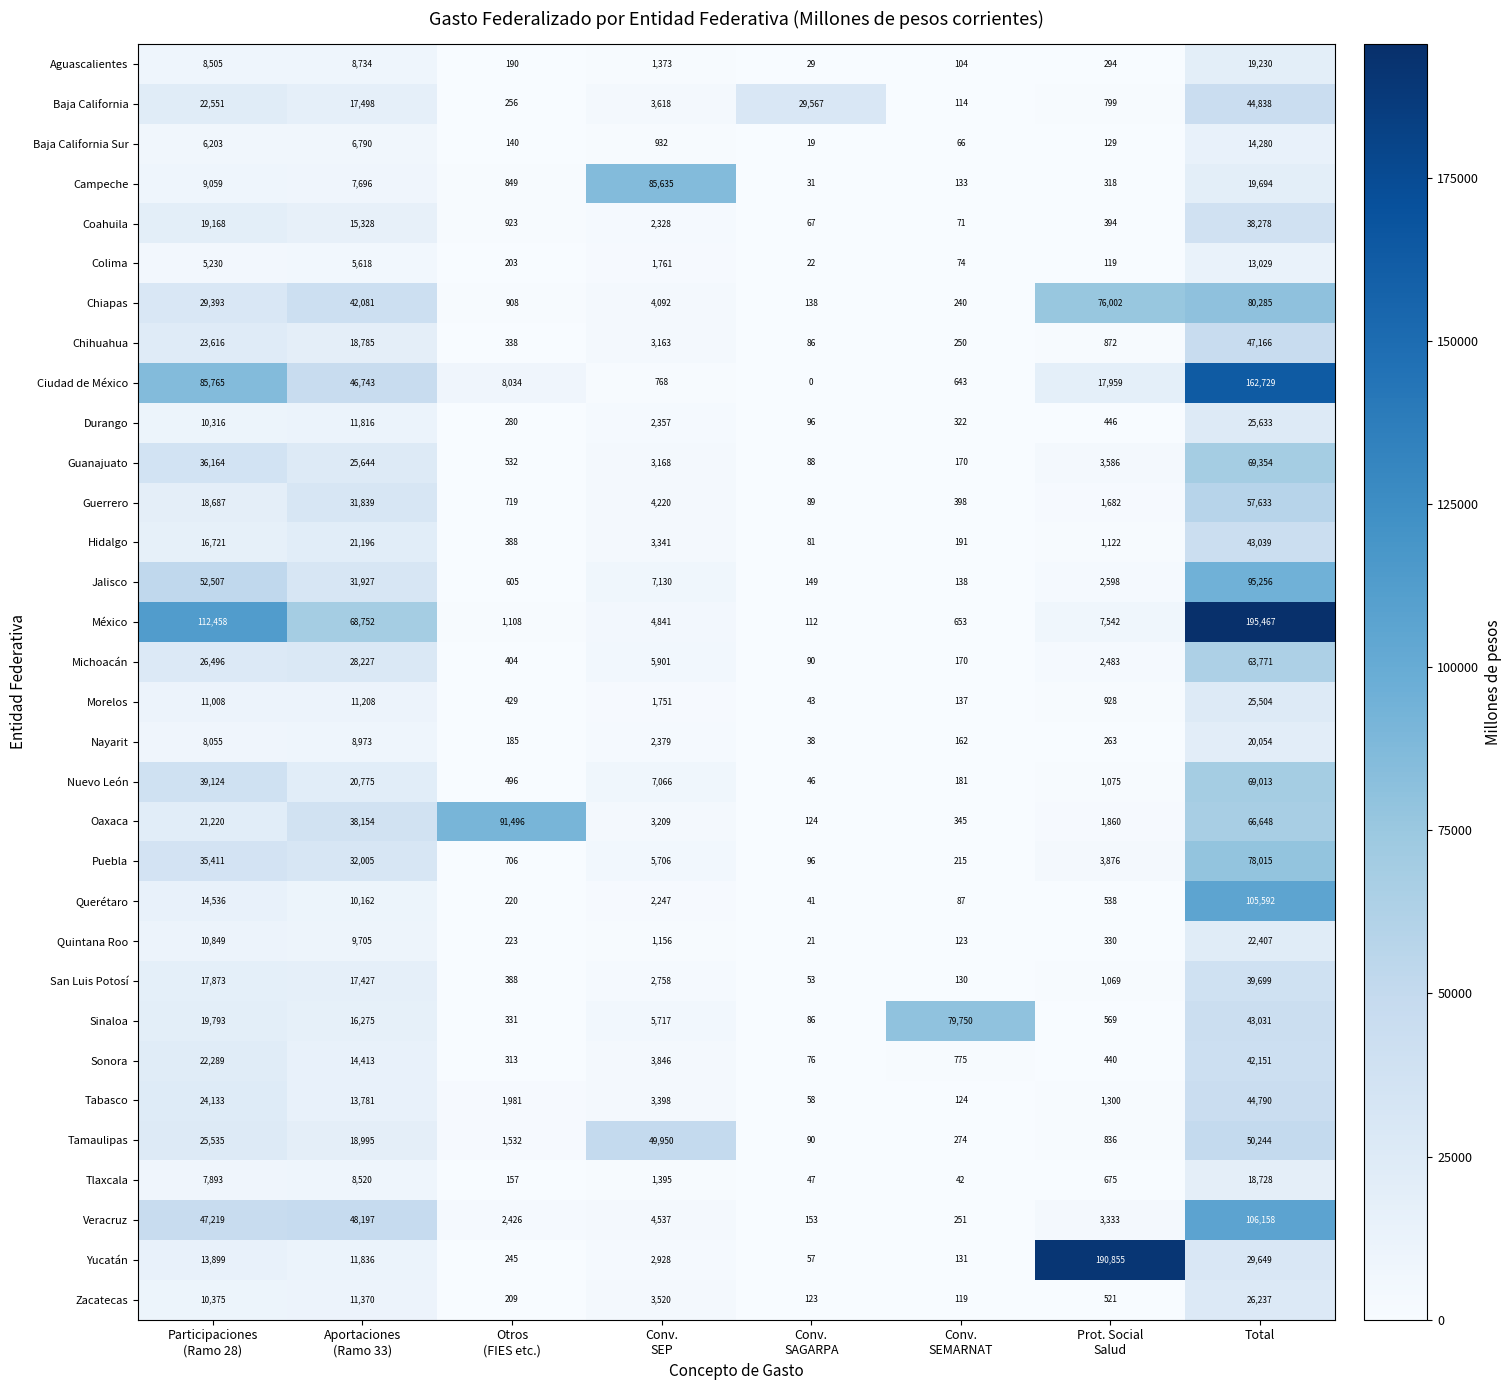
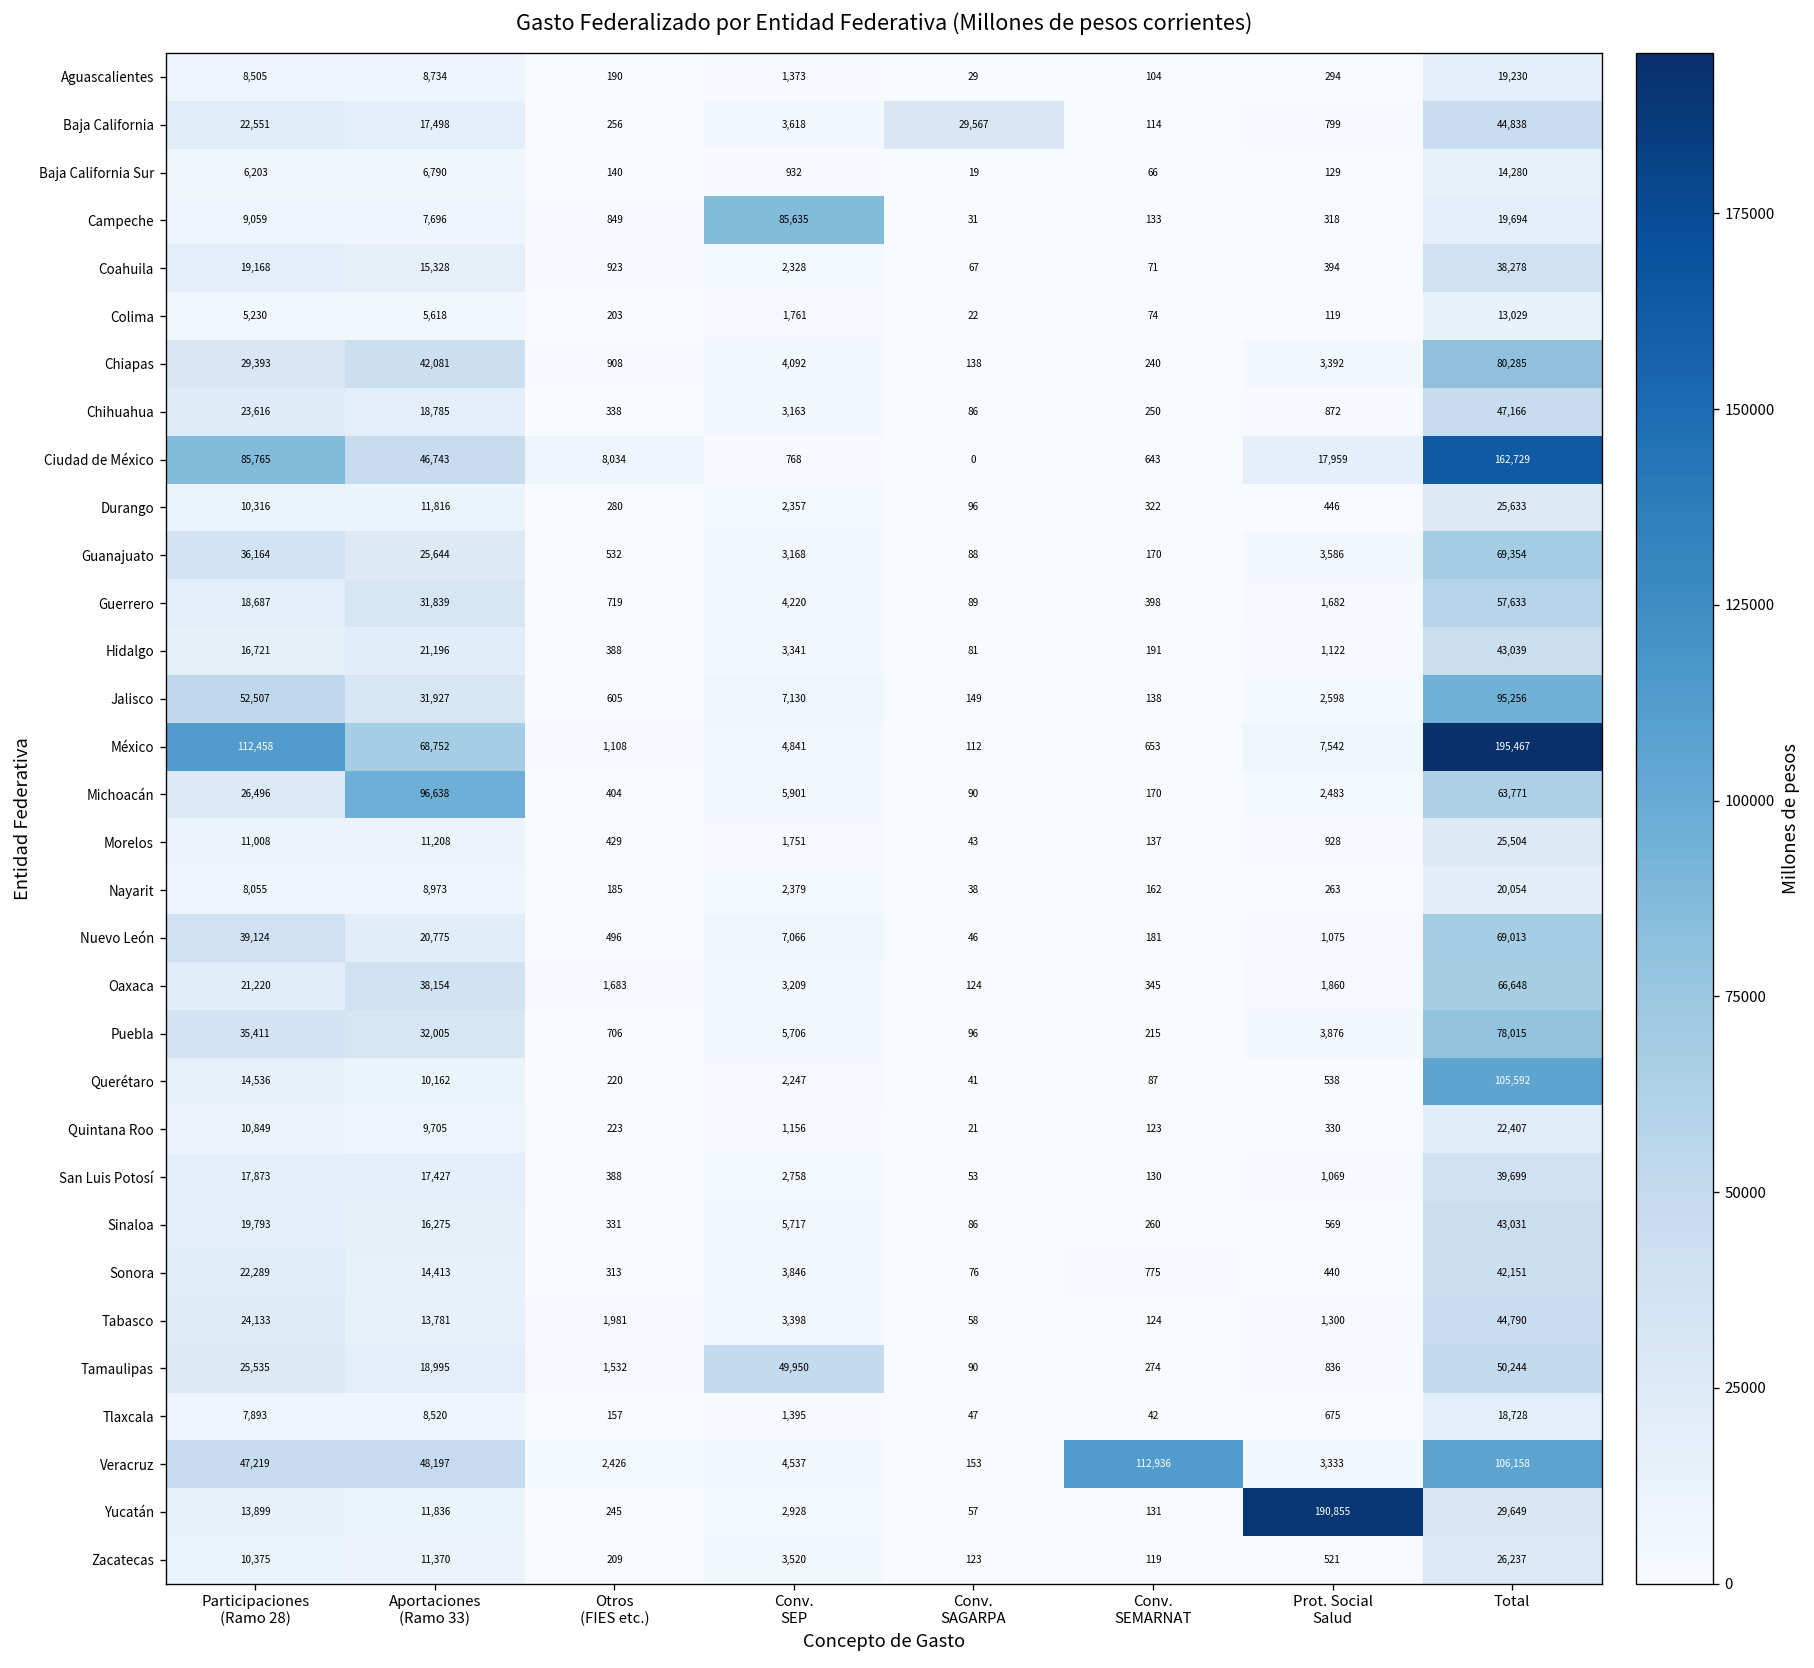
Chiapas, Prot. Social Salud: 76,002 -> 3,392
Michoacán, Aportaciones (Ramo 33): 28,227 -> 96,638
Oaxaca, Otros (FIES etc.): 91,496 -> 1,683
Sinaloa, Conv. SEMARNAT: 79,750 -> 260
Veracruz, Conv. SEMARNAT: 251 -> 112,936
